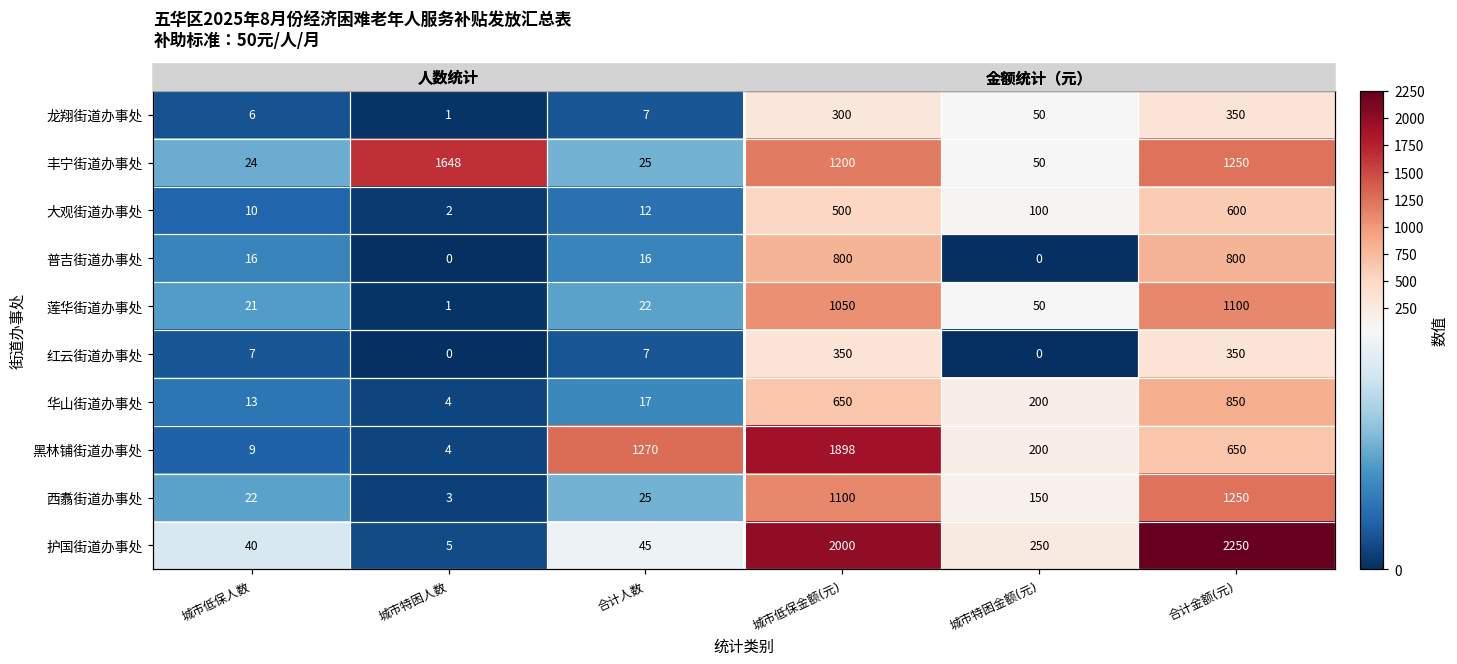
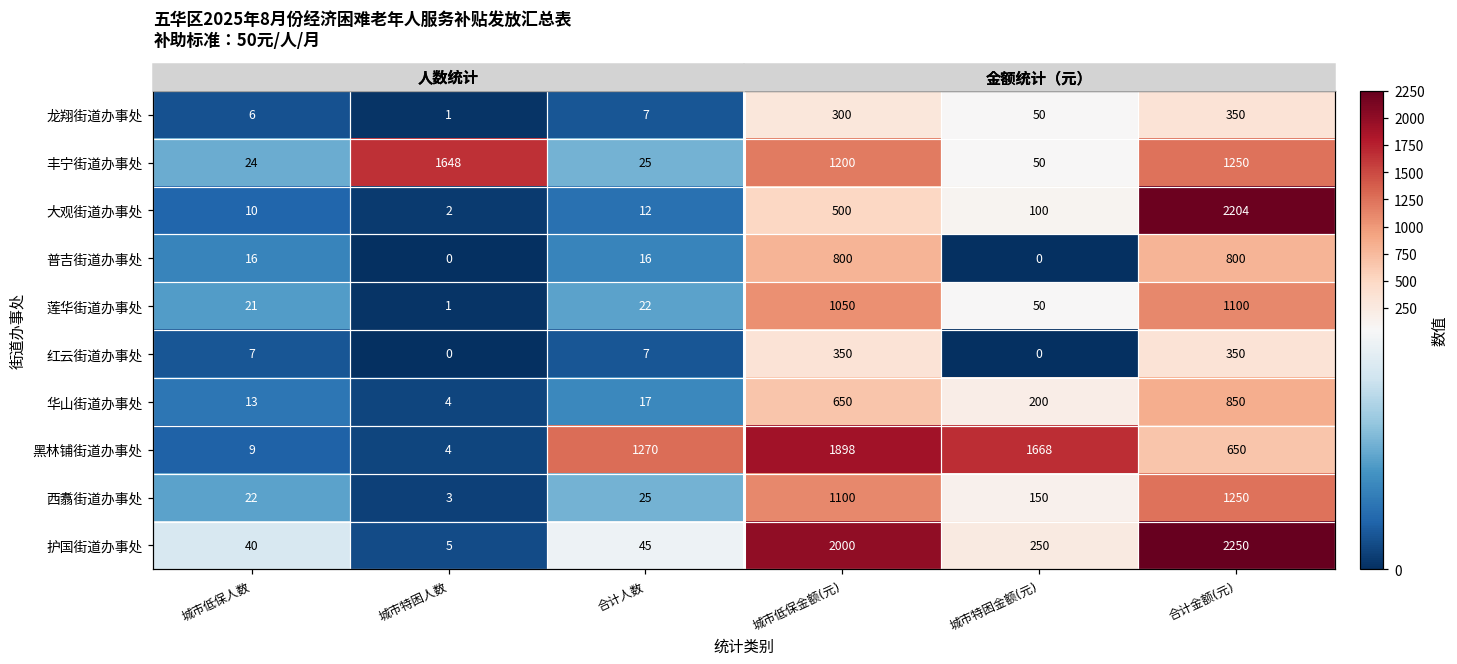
大观街道办事处, 合计金额(元): 600 -> 2204
黑林铺街道办事处, 城市特困金额(元): 200 -> 1668
